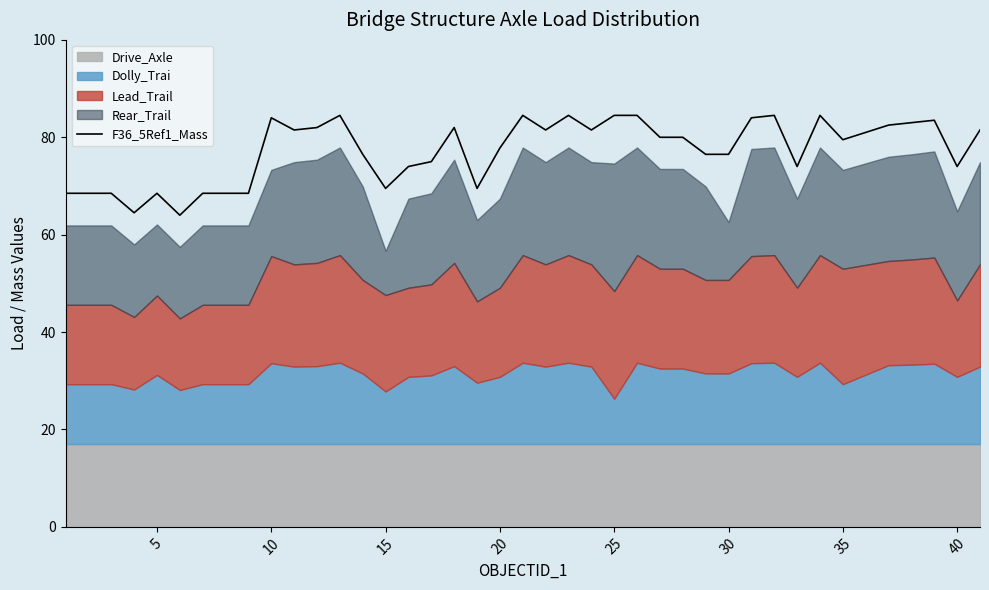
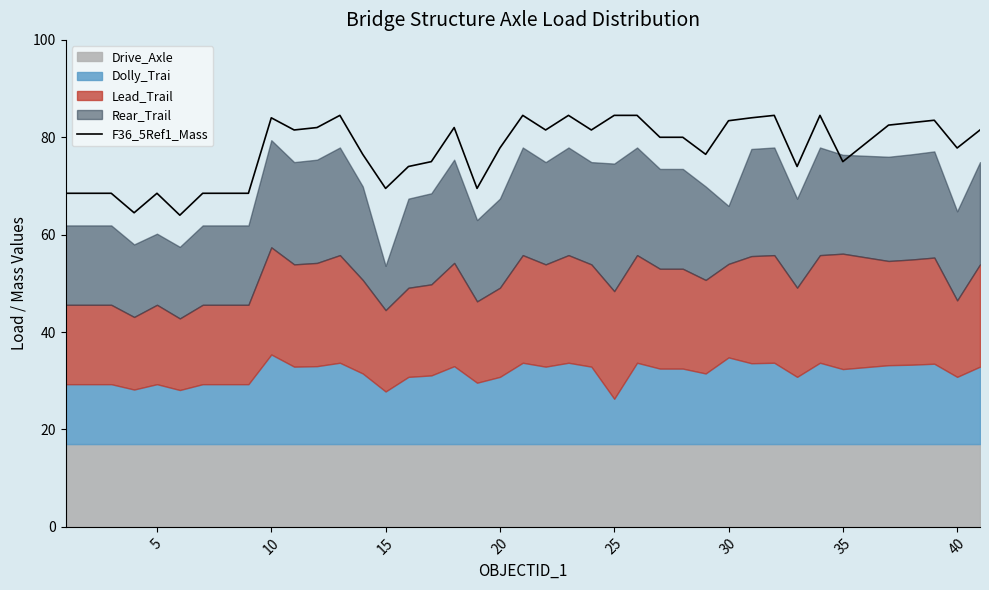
Dolly_Trai, 5: 14 -> 12
Dolly_Trai, 10: 17 -> 18
Rear_Trail, 10: 18 -> 22
Lead_Trail, 15: 20 -> 17
F36_5Ref1_Mass, 30: 77 -> 83
Dolly_Trai, 30: 15 -> 18
F36_5Ref1_Mass, 35: 80 -> 75
Dolly_Trai, 35: 12 -> 15
F36_5Ref1_Mass, 40: 74 -> 78
